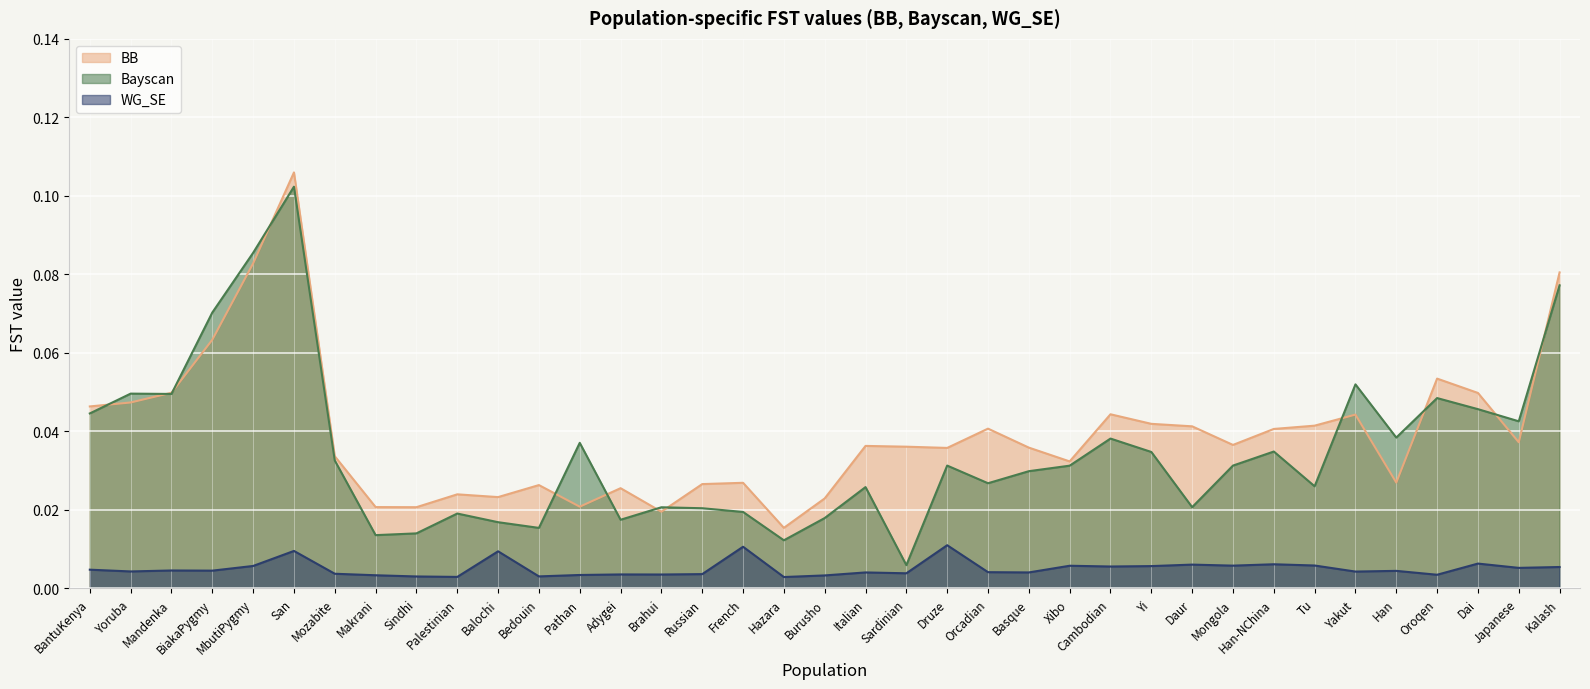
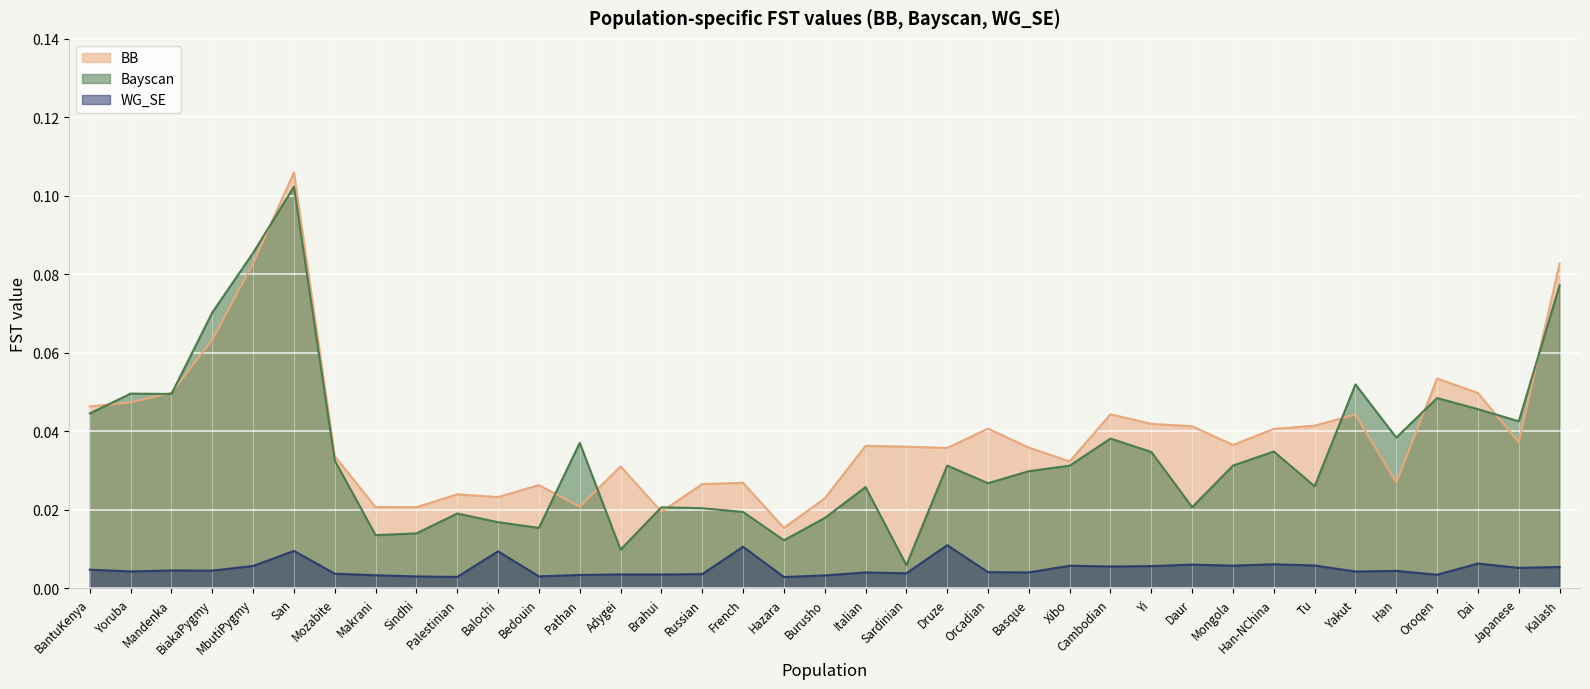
BB, Adygei: 0.026 -> 0.031
Bayscan, Adygei: 0.018 -> 0.010
BB, Kalash: 0.081 -> 0.083
